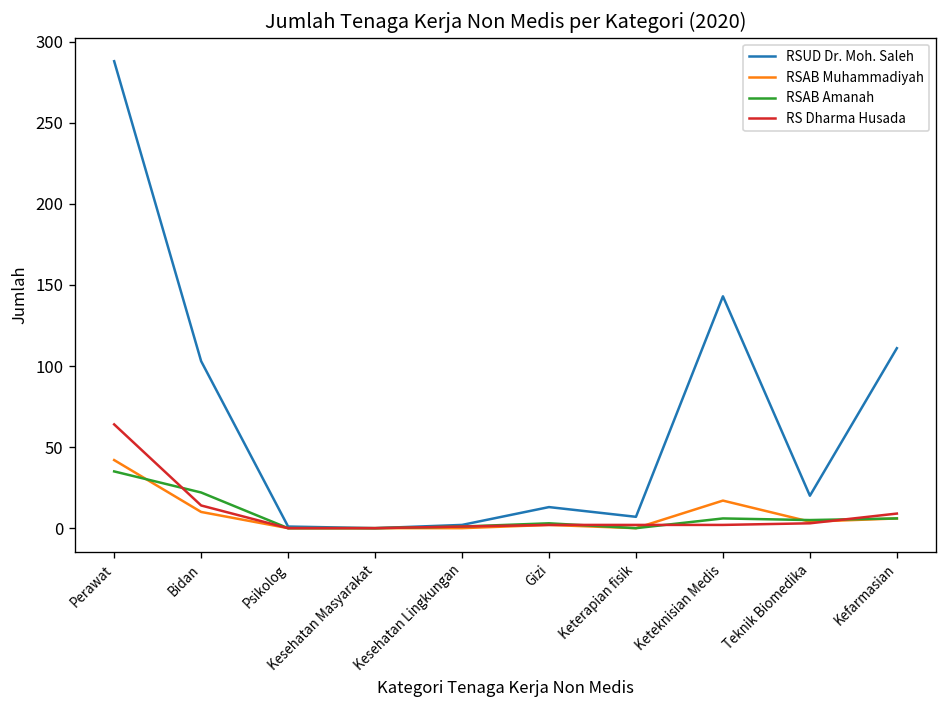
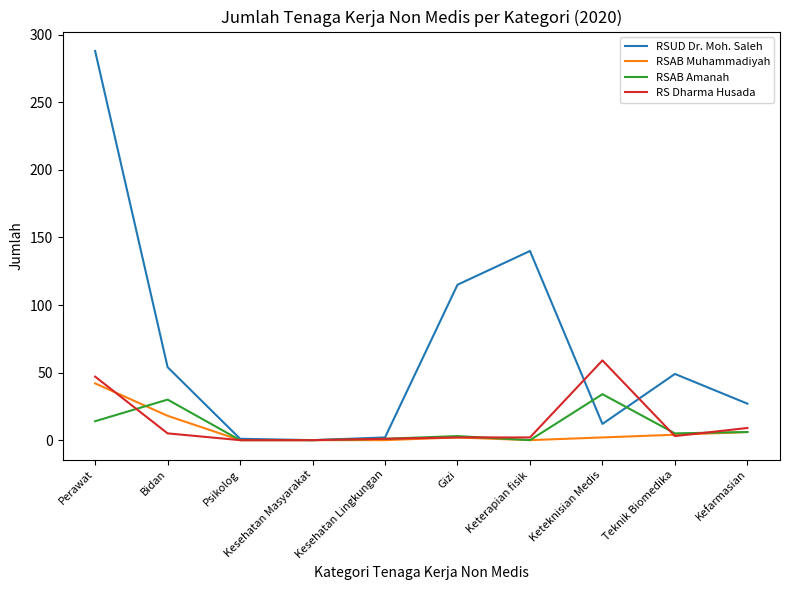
RSAB Amanah, Perawat: 35 -> 14
RS Dharma Husada, Perawat: 64 -> 47
RSUD Dr. Moh. Saleh, Bidan: 103 -> 54
RSAB Muhammadiyah, Bidan: 10 -> 18
RSAB Amanah, Bidan: 22 -> 30
RS Dharma Husada, Bidan: 14 -> 5
RSUD Dr. Moh. Saleh, Gizi: 13 -> 115
RSUD Dr. Moh. Saleh, Keterapian fisik: 7 -> 140
RSUD Dr. Moh. Saleh, Keteknisian Medis: 143 -> 12
RSAB Muhammadiyah, Keteknisian Medis: 17 -> 2
RSAB Amanah, Keteknisian Medis: 6 -> 34
RS Dharma Husada, Keteknisian Medis: 2 -> 59
RSUD Dr. Moh. Saleh, Teknik Biomedika: 20 -> 49
RSUD Dr. Moh. Saleh, Kefarmasian: 111 -> 27
